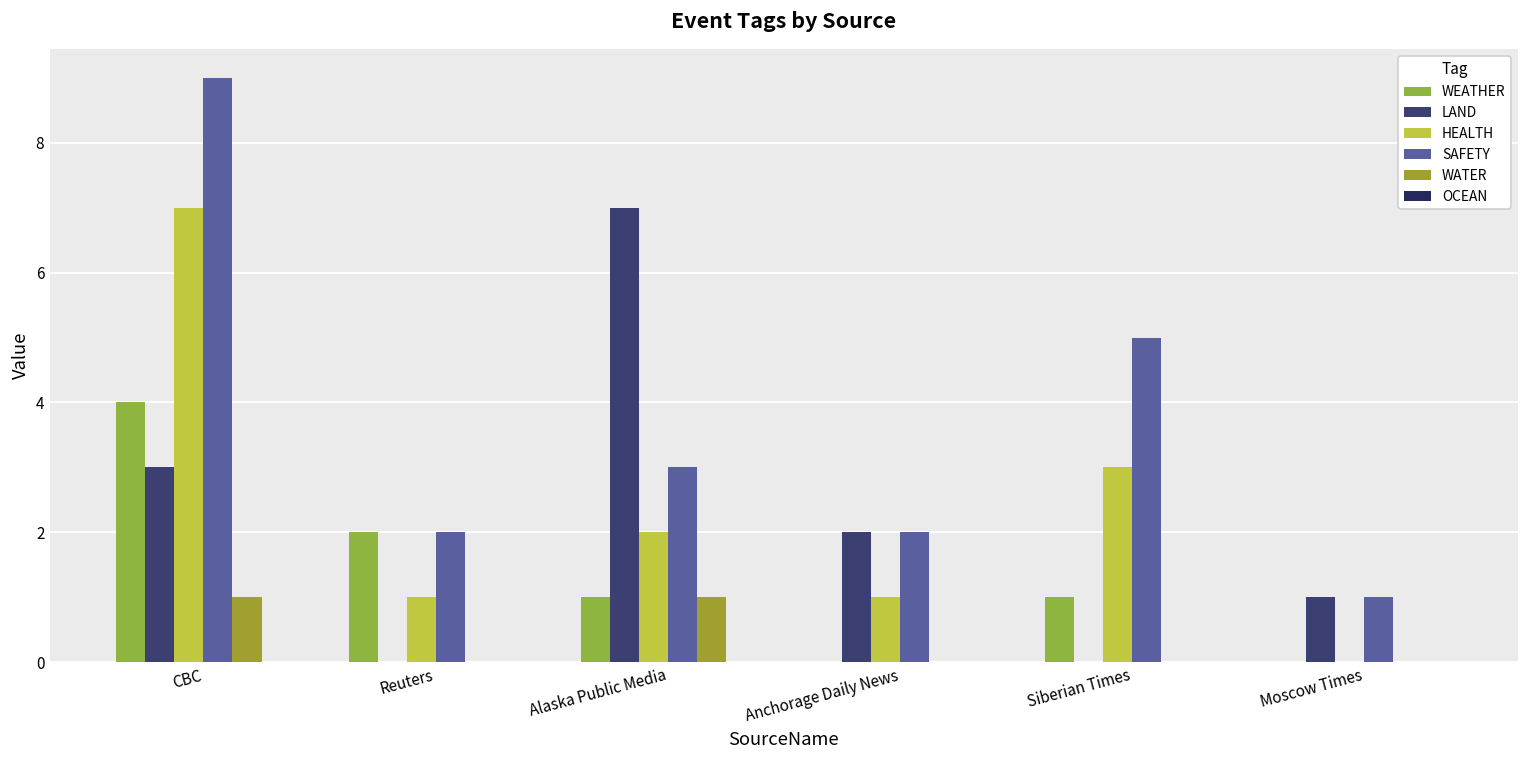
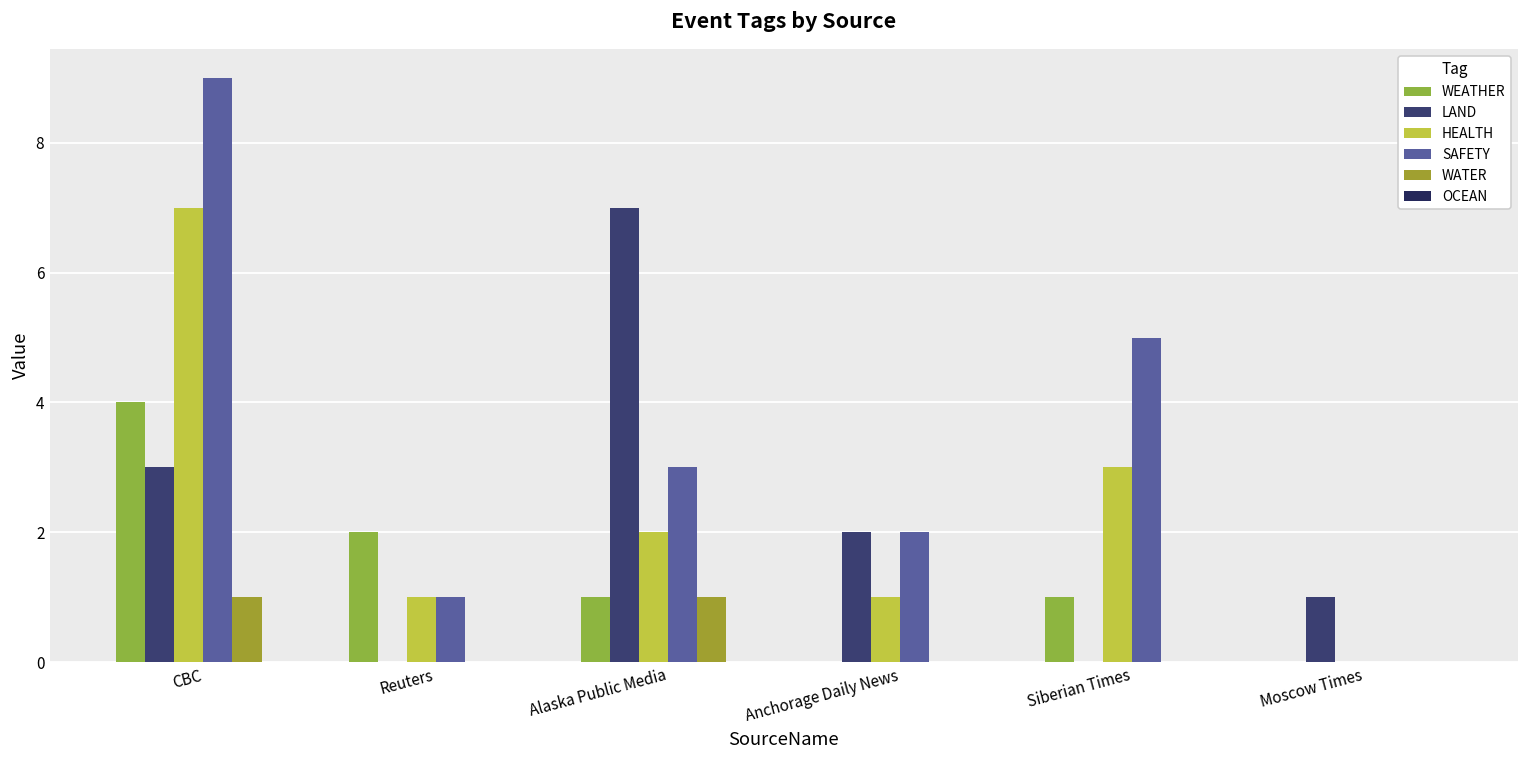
SAFETY, Reuters: 2 -> 1
SAFETY, Moscow Times: 1 -> 0
